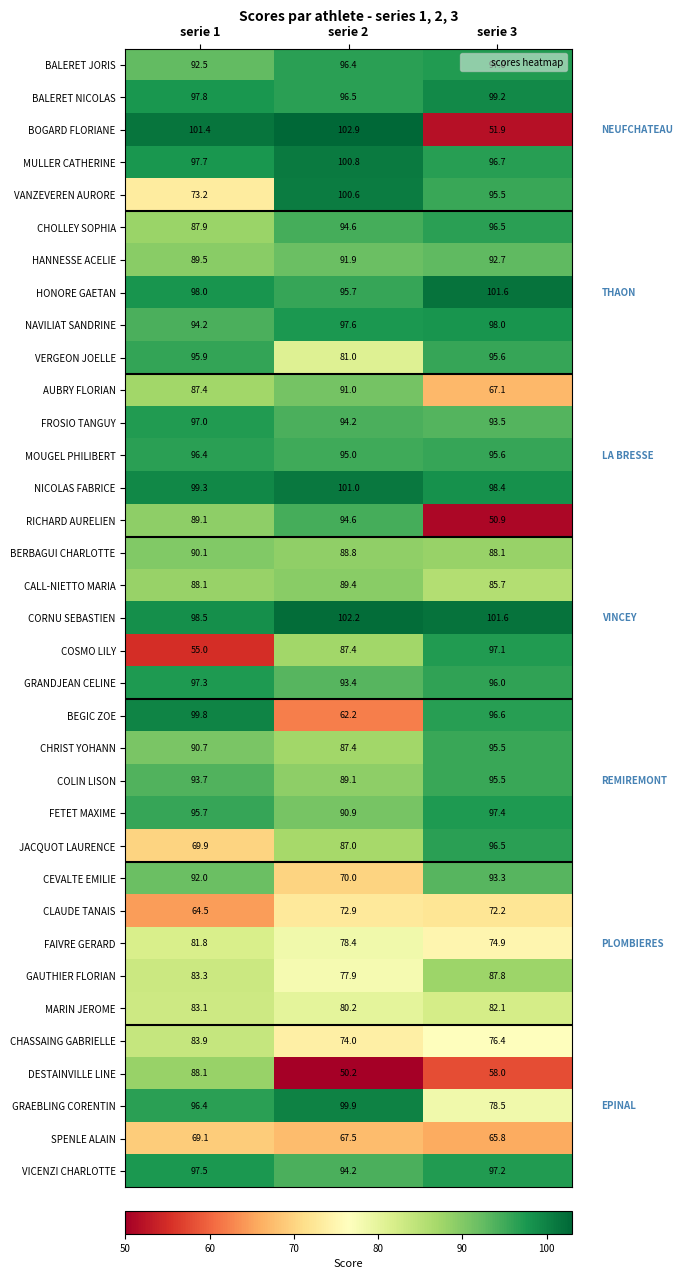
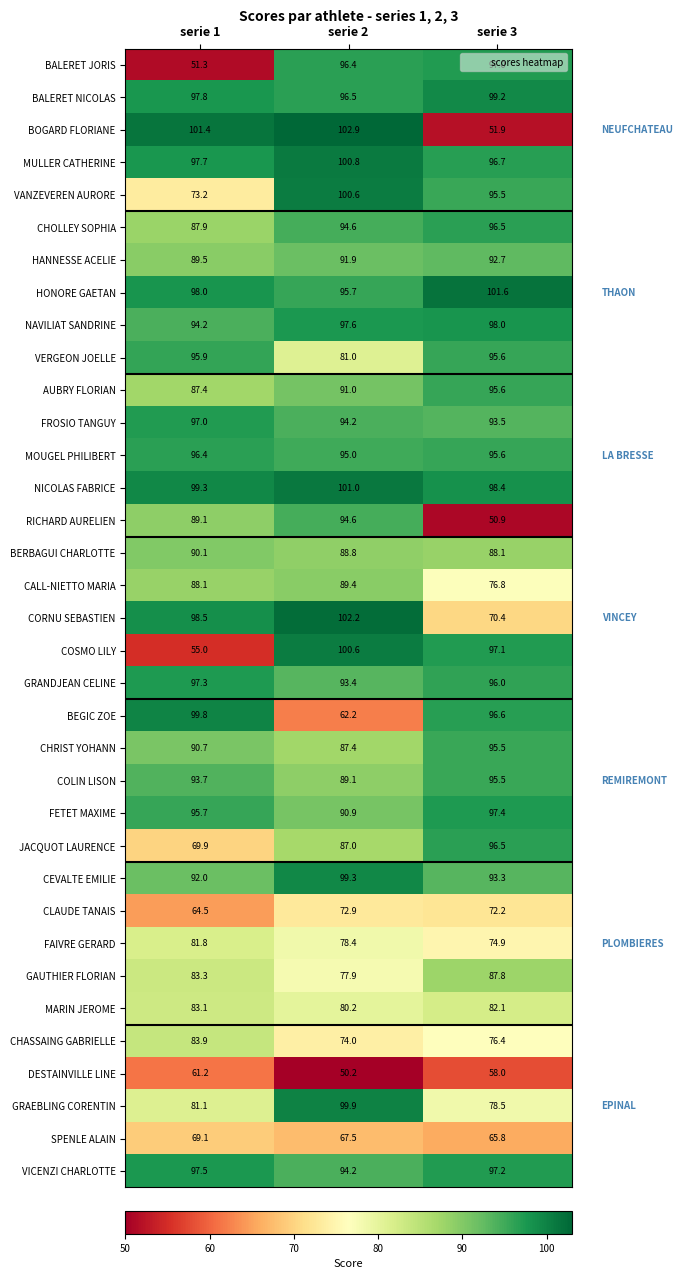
BALERET JORIS, serie 1: 92.5 -> 51.3
AUBRY FLORIAN, serie 3: 67.1 -> 95.6
CALL-NIETTO MARIA, serie 3: 85.7 -> 76.8
CORNU SEBASTIEN, serie 3: 101.6 -> 70.4
COSMO LILY, serie 2: 87.4 -> 100.6
CEVALTE EMILIE, serie 2: 70.0 -> 99.3
DESTAINVILLE LINE, serie 1: 88.1 -> 61.2
GRAEBLING CORENTIN, serie 1: 96.4 -> 81.1
